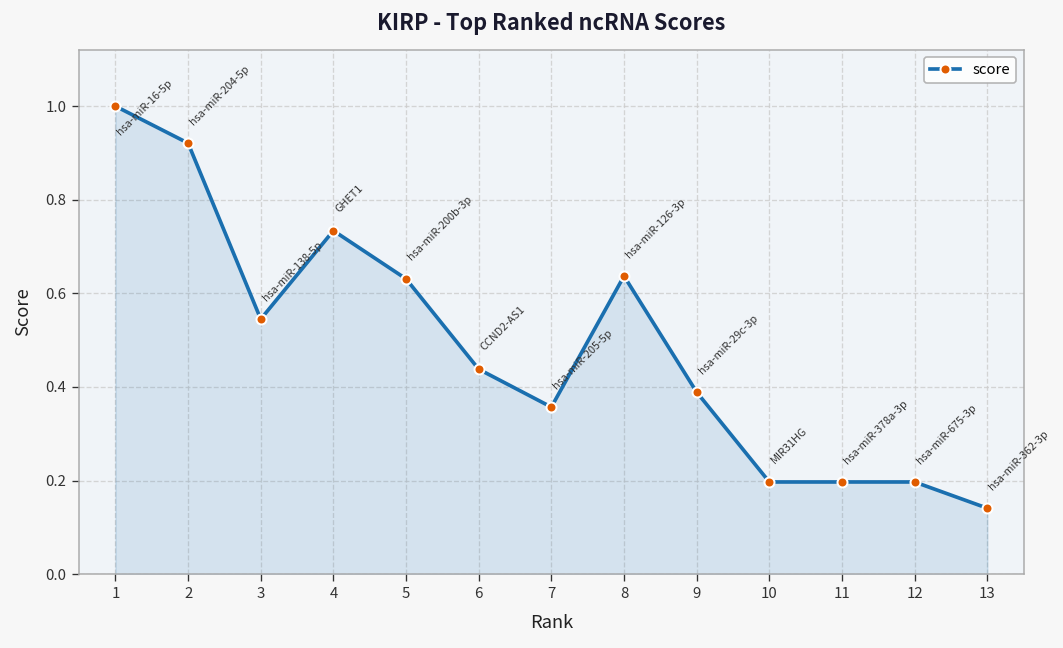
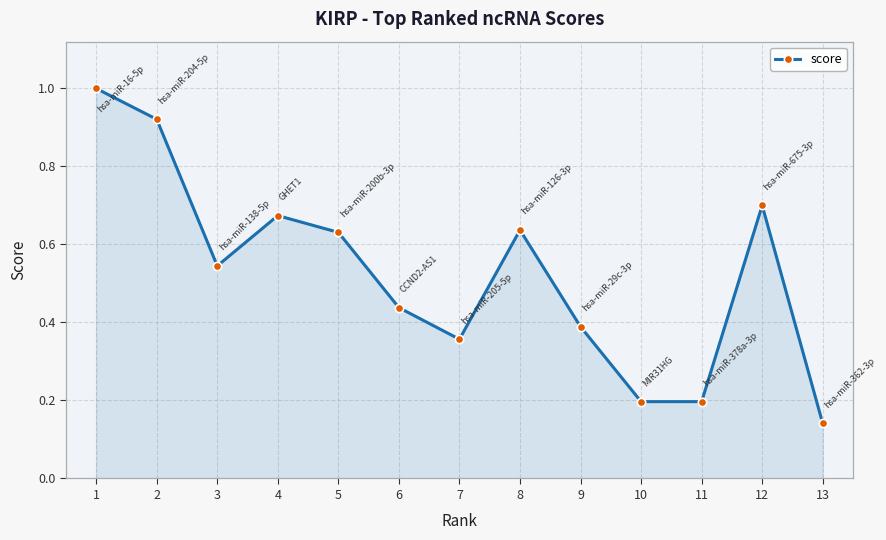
4: 0.73 -> 0.67
12: 0.20 -> 0.70
